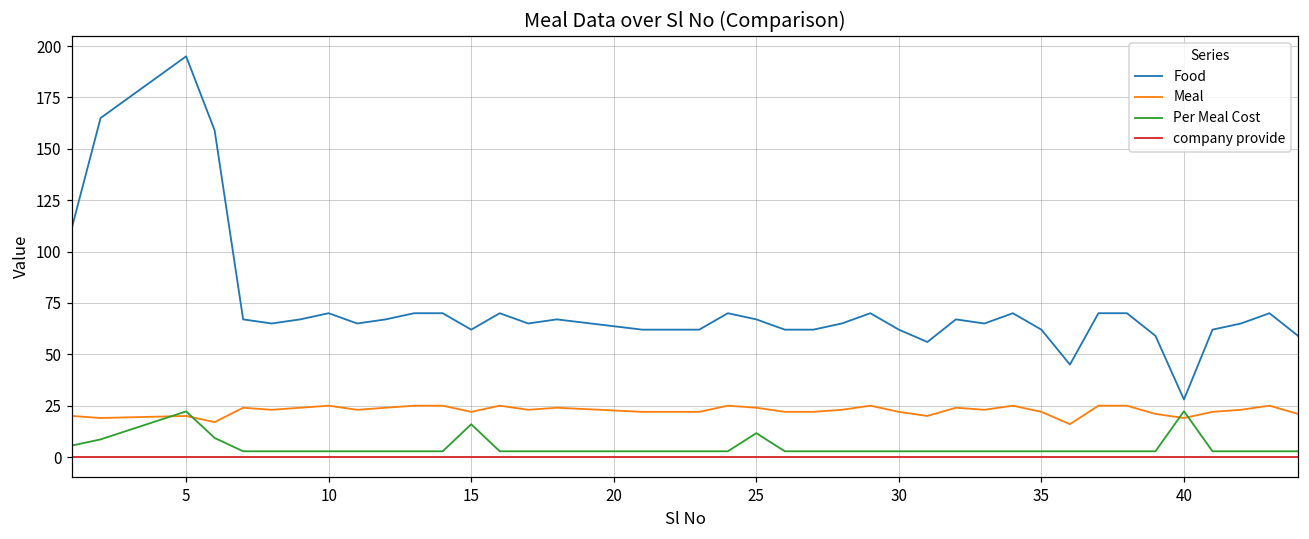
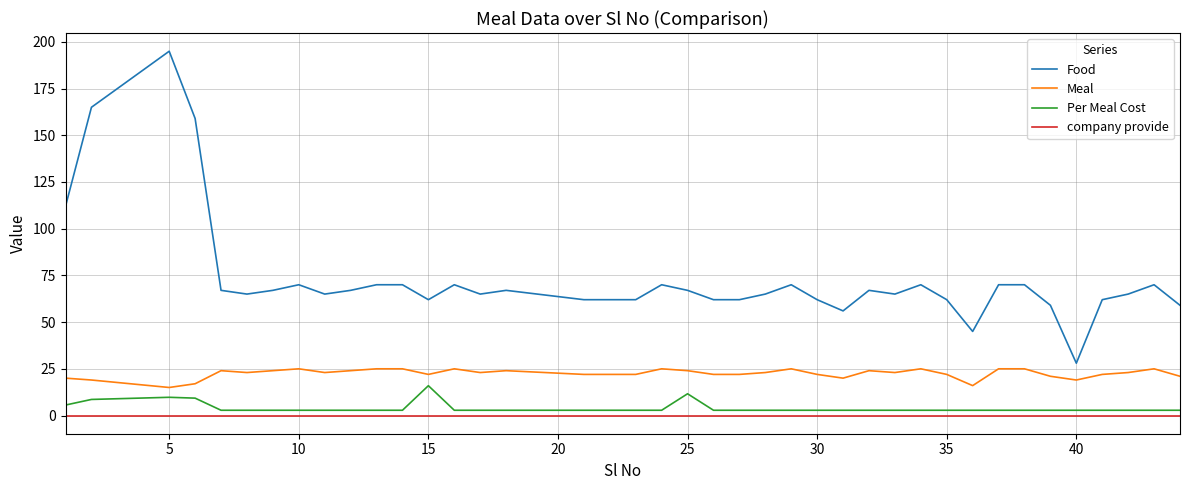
Meal, 5: 20 -> 15
Per Meal Cost, 5: 22 -> 10
Per Meal Cost, 40: 22 -> 3
